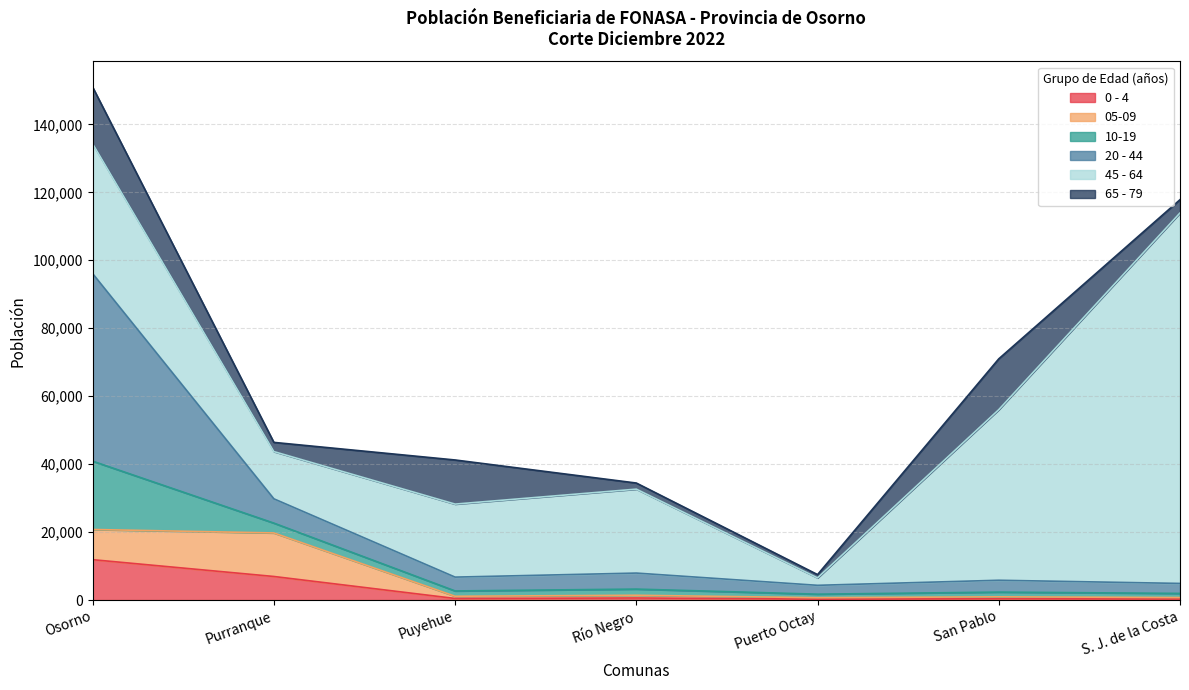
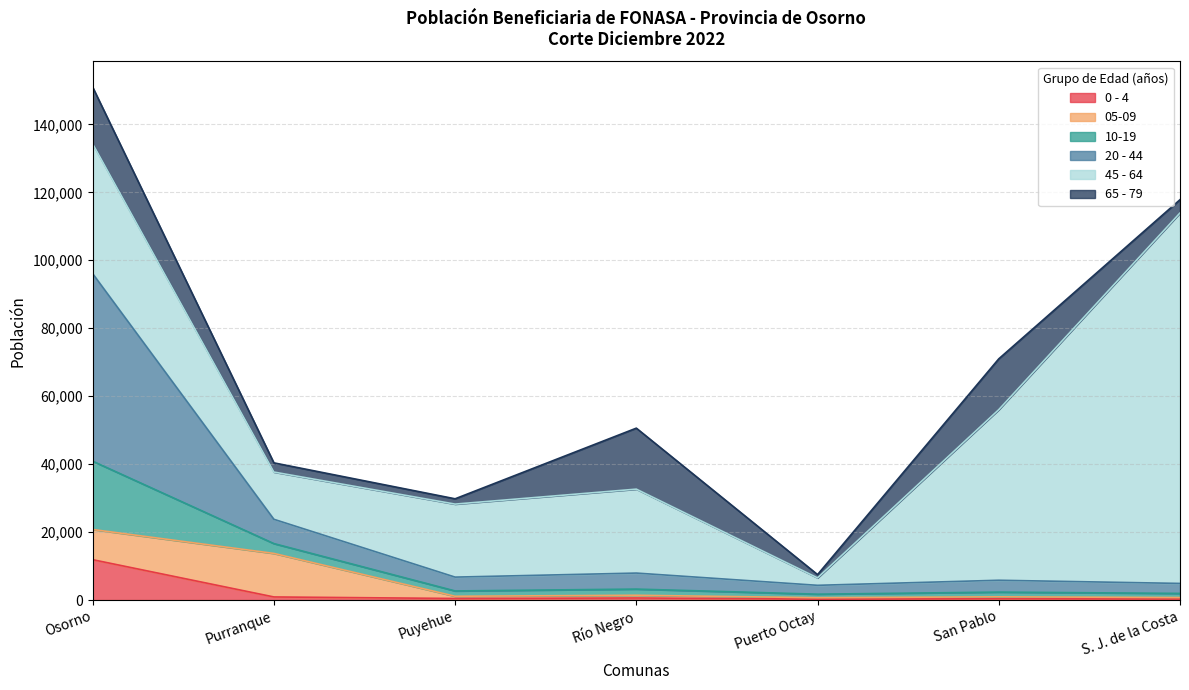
0 - 4, Purranque: 7,000 -> 1,000
65 - 79, Puyehue: 13,000 -> 2,000
65 - 79, Río Negro: 2,000 -> 18,000
